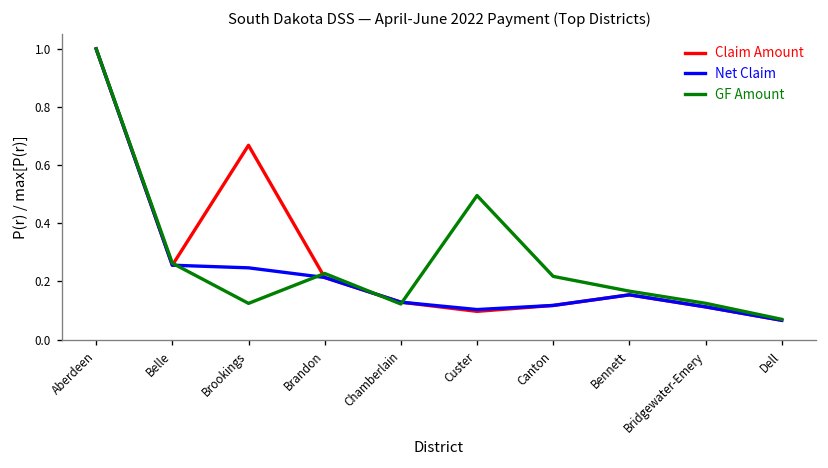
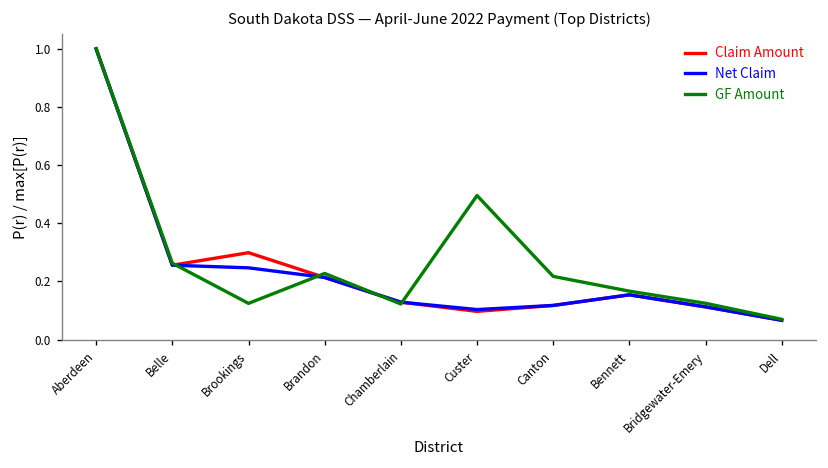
Claim Amount, Brookings: 0.67 -> 0.30
